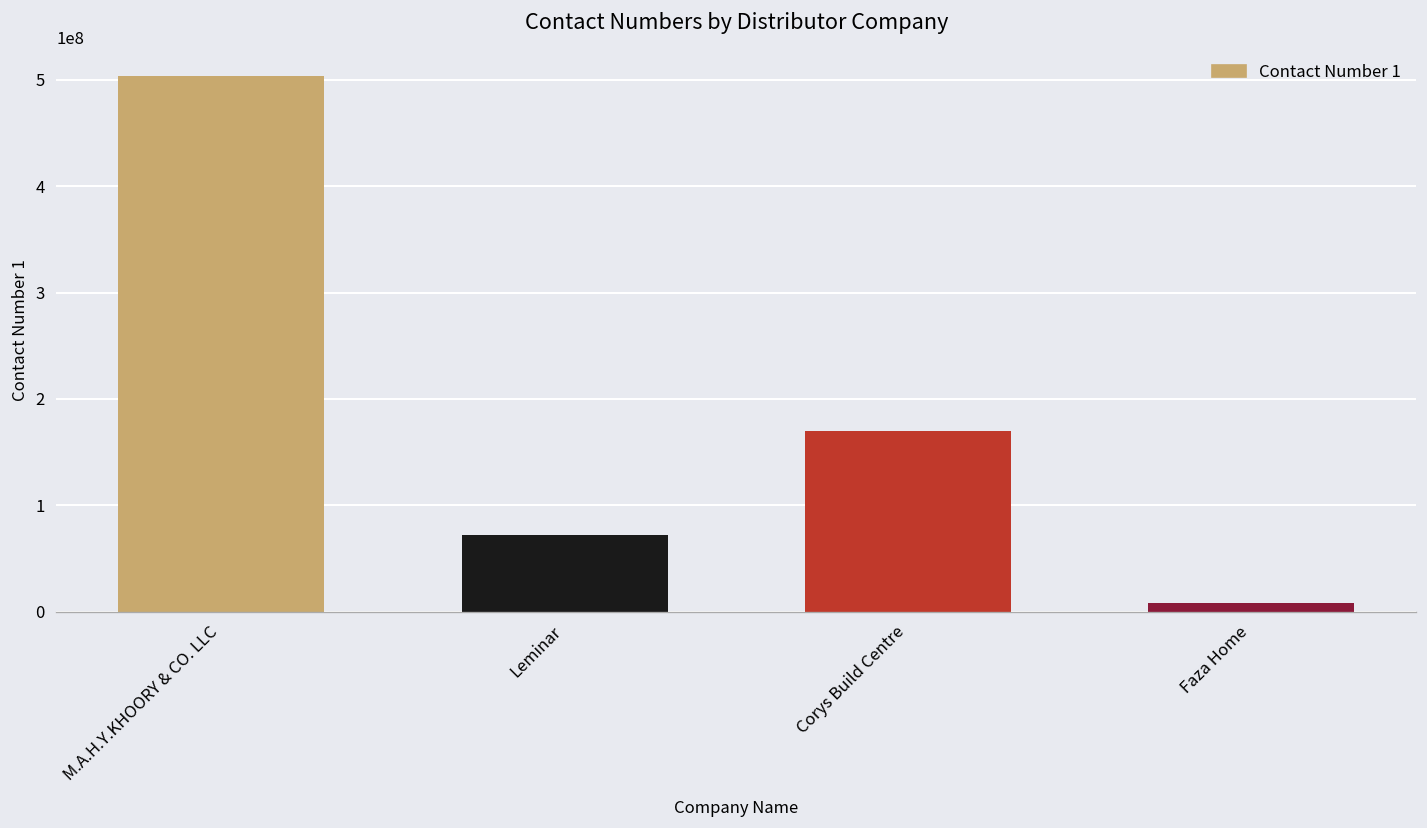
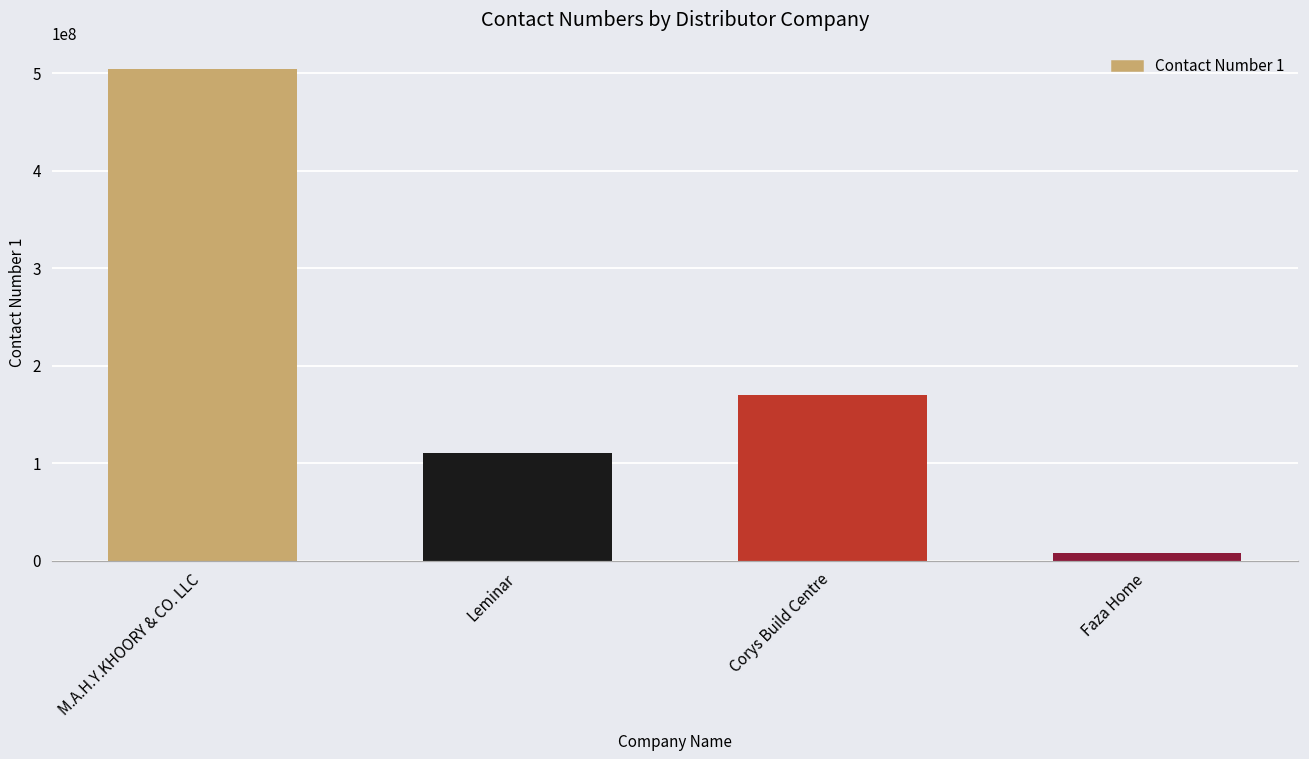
Leminar: 70000000 -> 110000000
